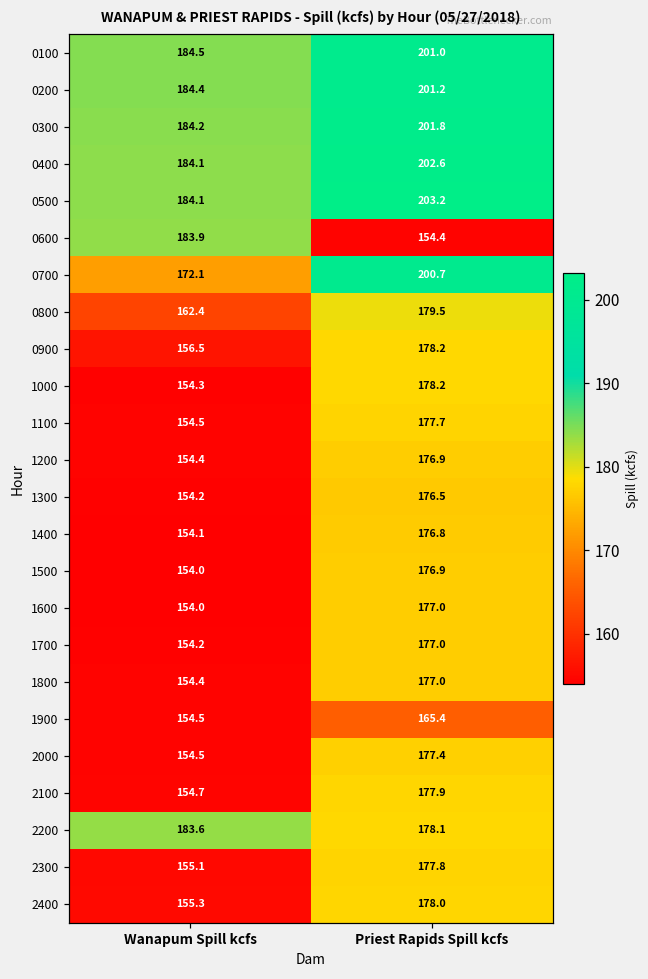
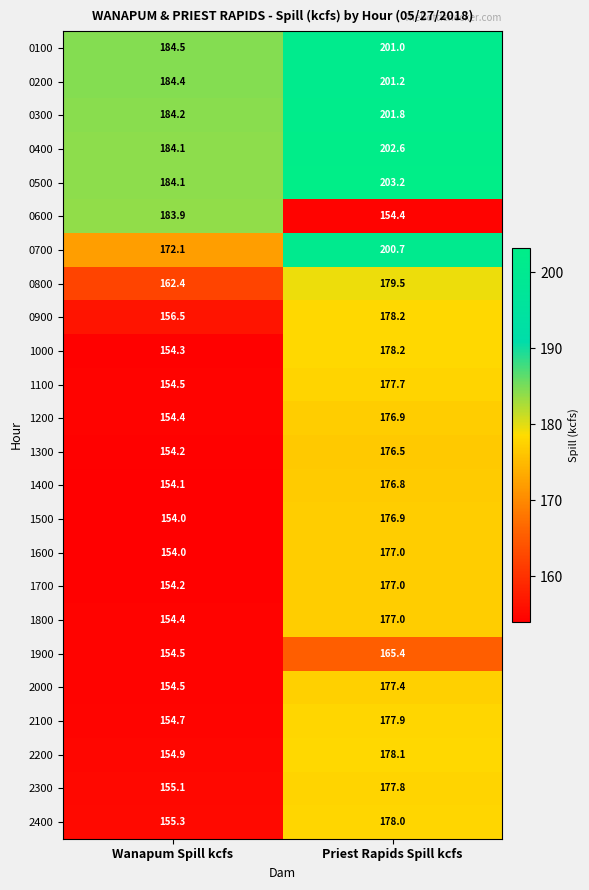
2200, Wanapum Spill kcfs: 183.6 -> 154.9
